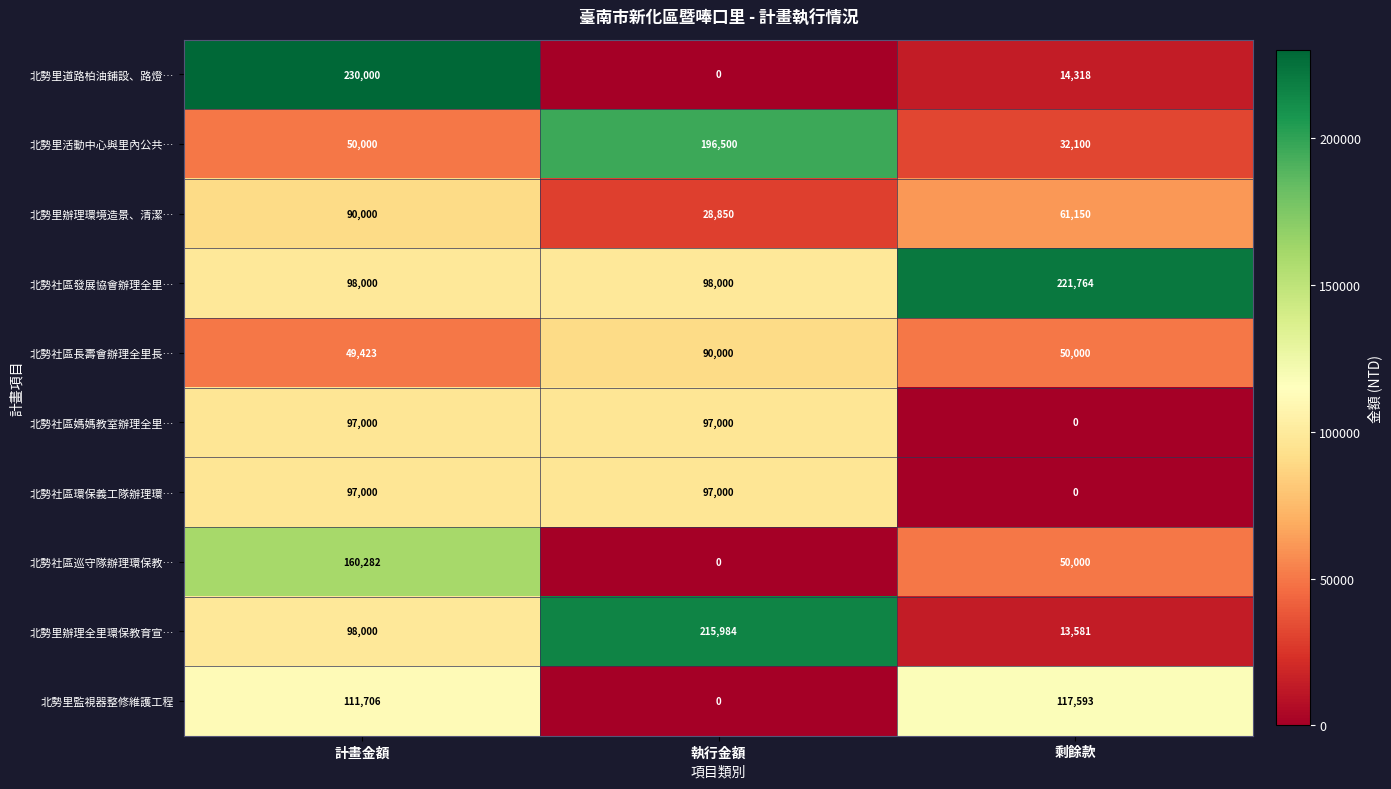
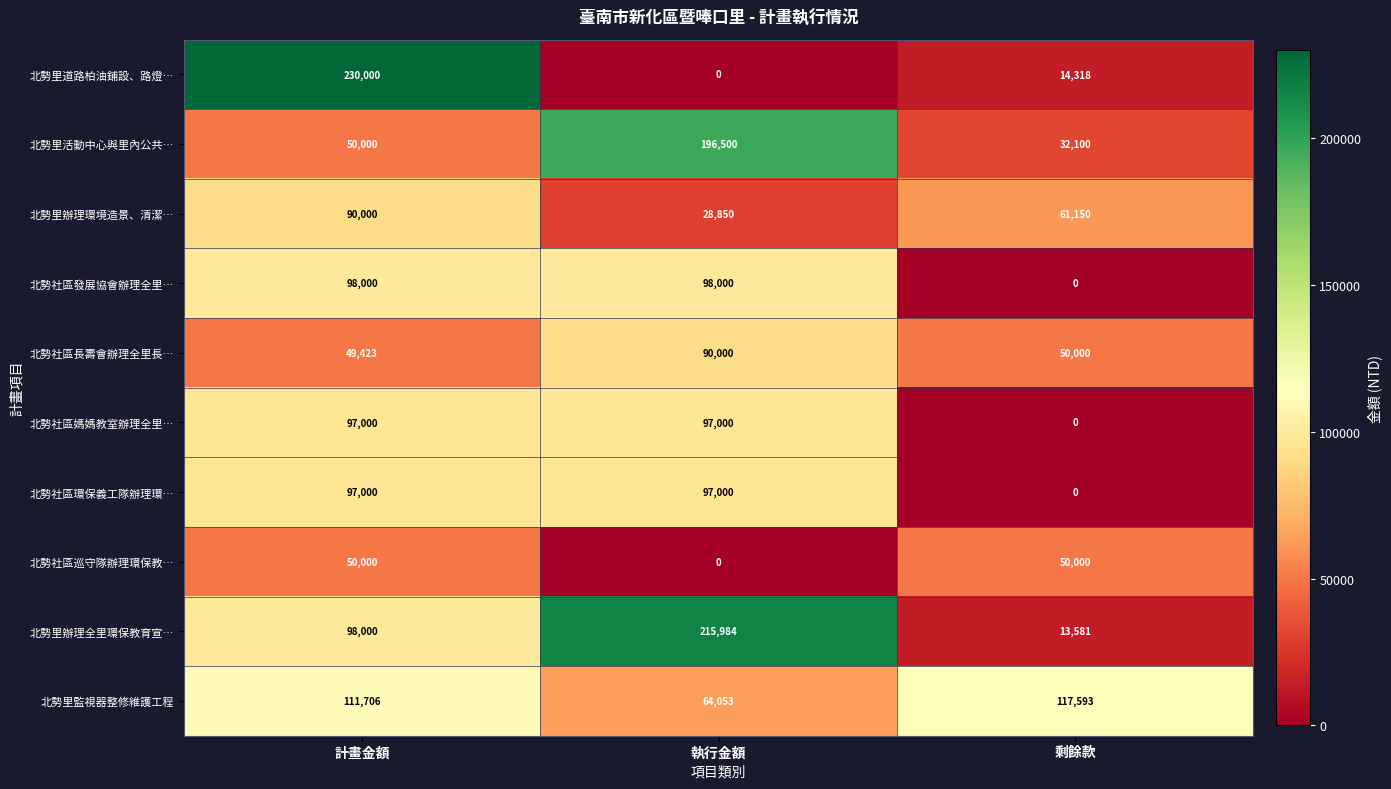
北勢社區發展協會辦理全里…, 剩餘款: 221,764 -> 0
北勢社區巡守隊辦理環保教…, 計畫金額: 160,282 -> 50,000
北勢里監視器整修維護工程, 執行金額: 0 -> 64,053
